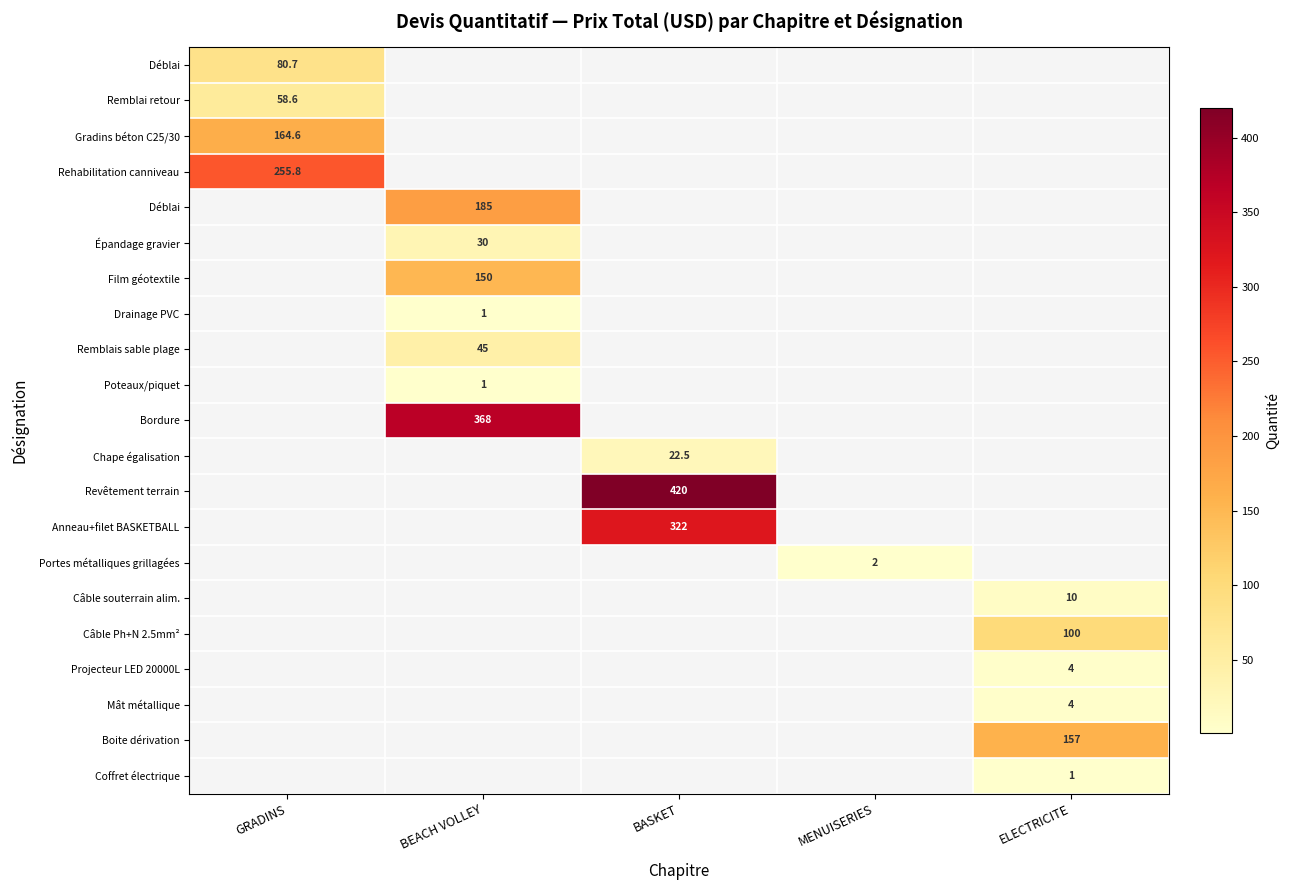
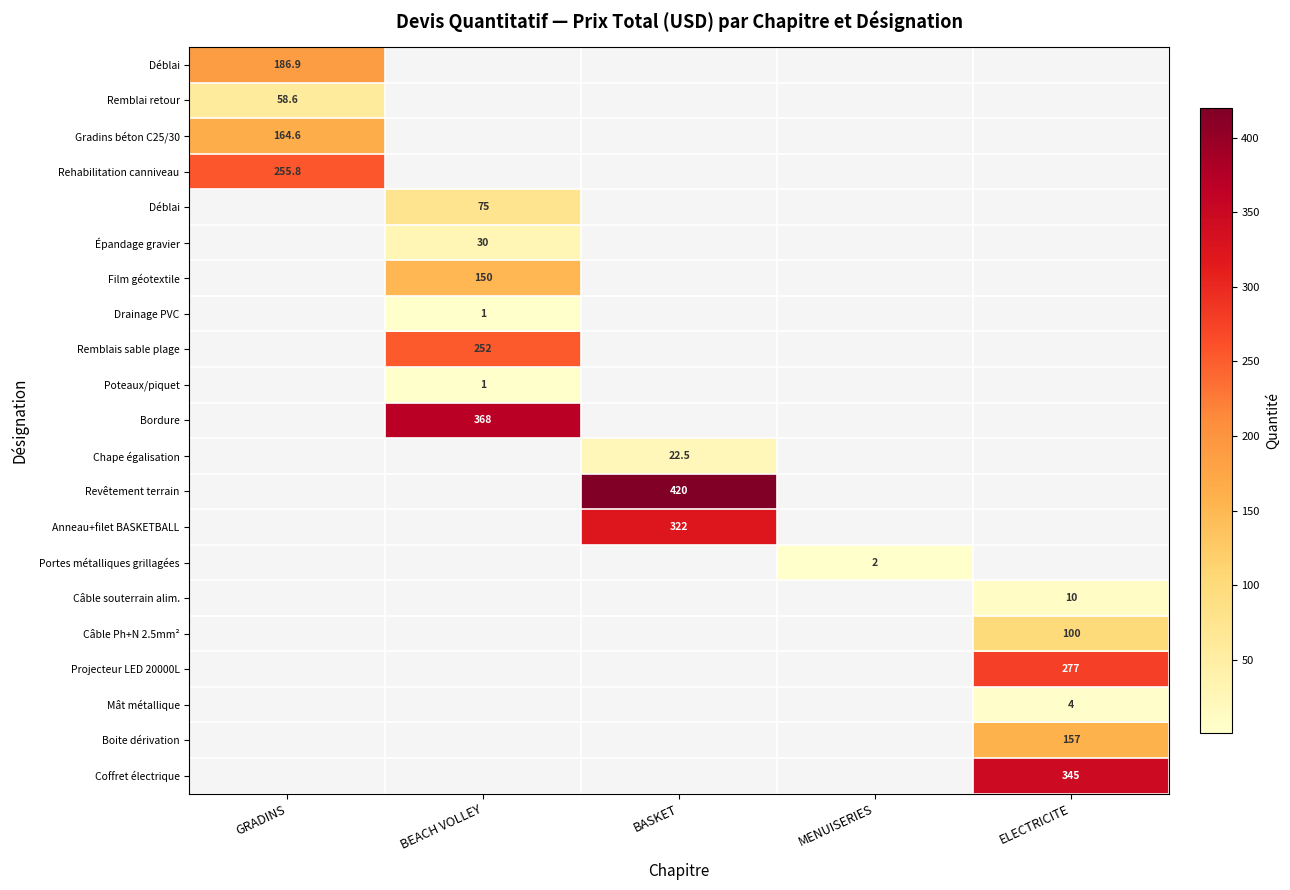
Déblai, GRADINS: 80.7 -> 186.9
Déblai, BEACH VOLLEY: 185 -> 75
Remblais sable plage, BEACH VOLLEY: 45 -> 252
Projecteur LED 20000L, ELECTRICITE: 4 -> 277
Coffret électrique, ELECTRICITE: 1 -> 345
